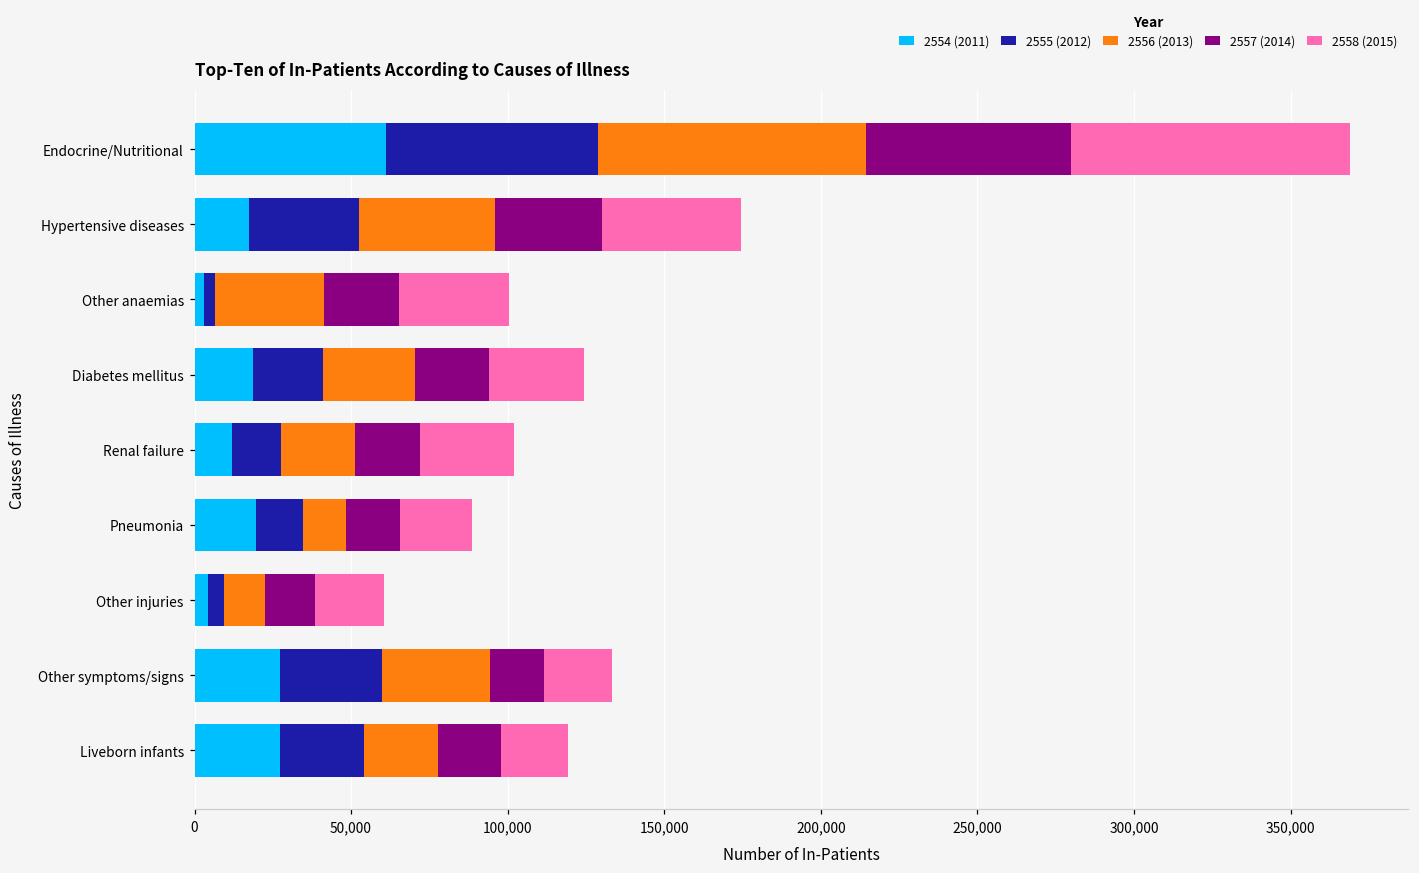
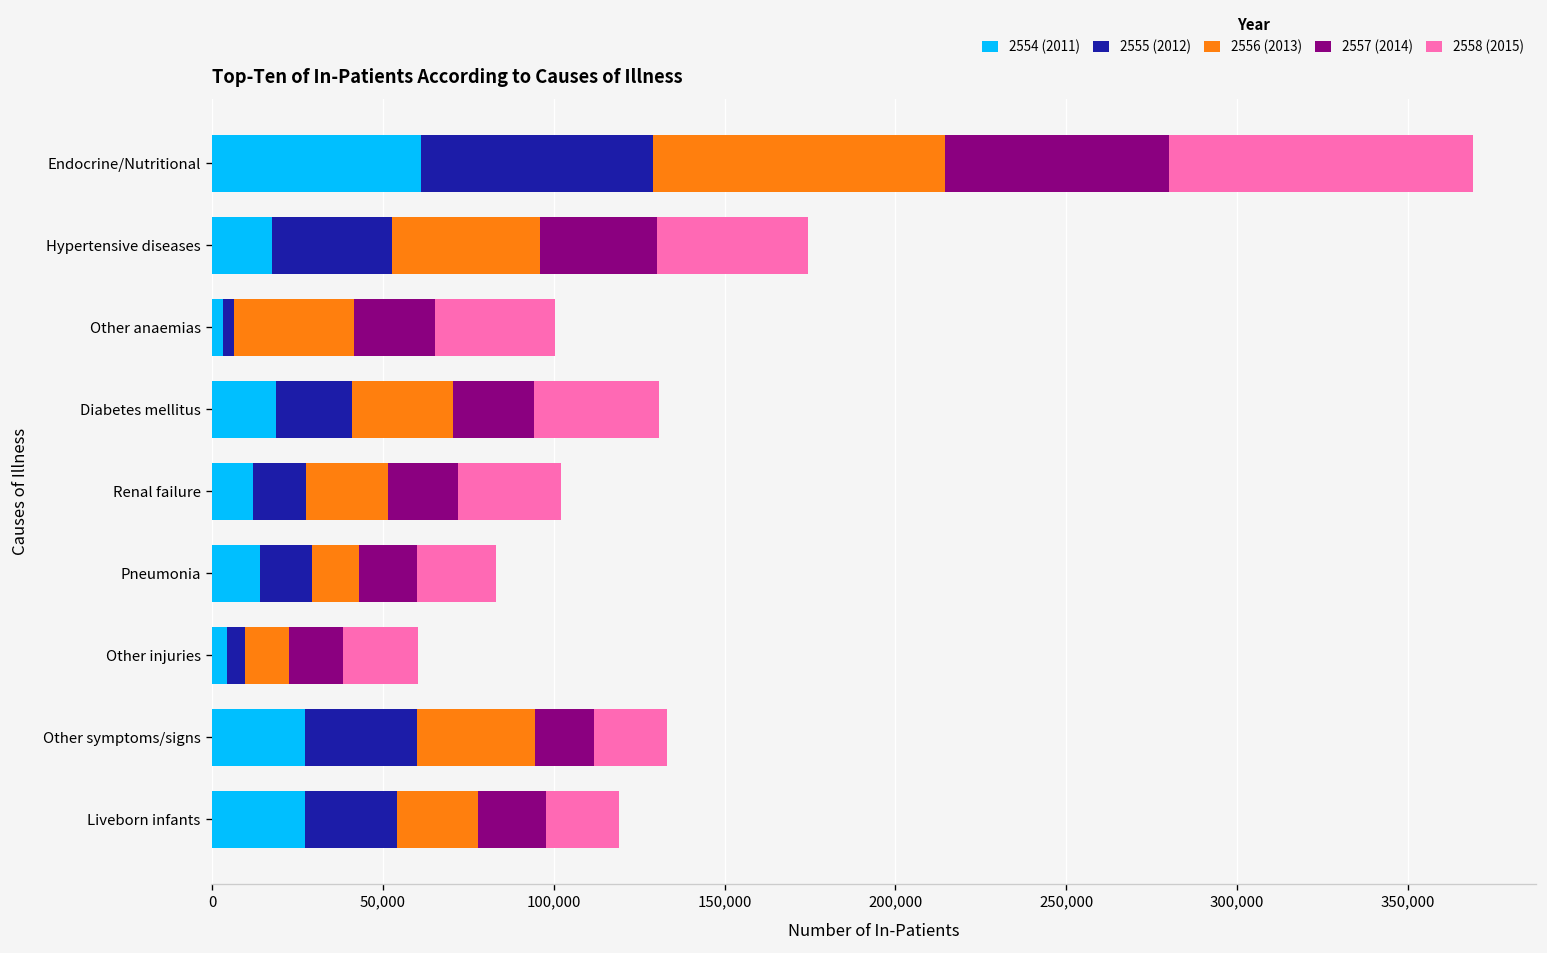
2558 (2015), Diabetes mellitus: 30,000 -> 37,000
2554 (2011), Pneumonia: 19,000 -> 14,000
